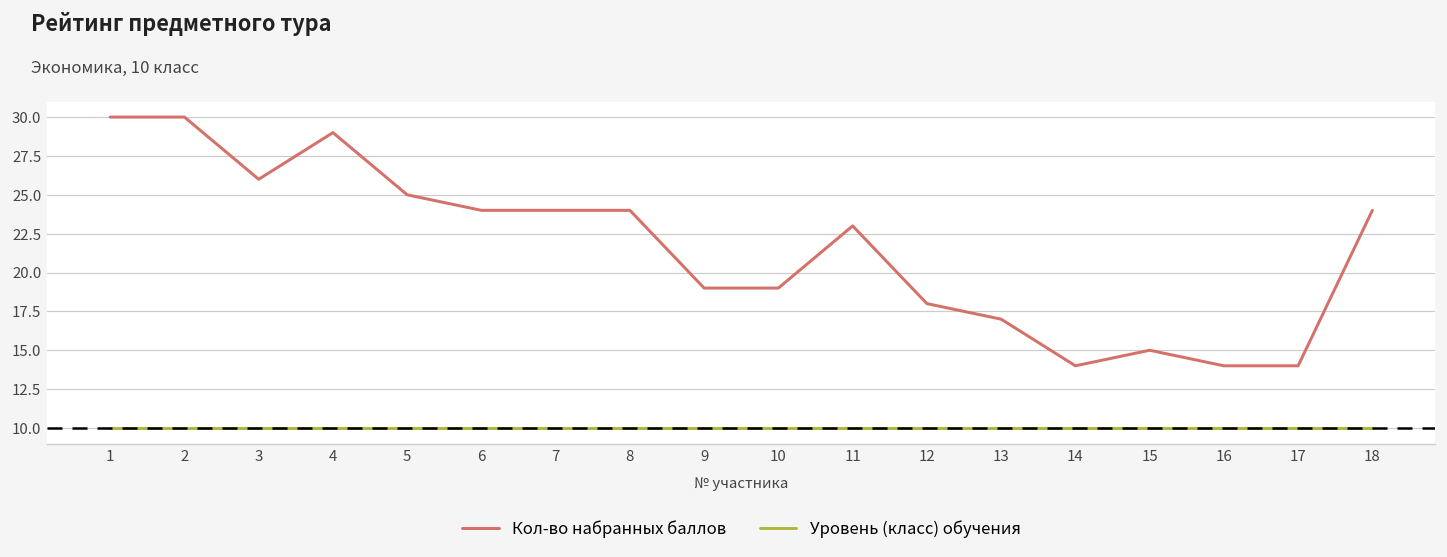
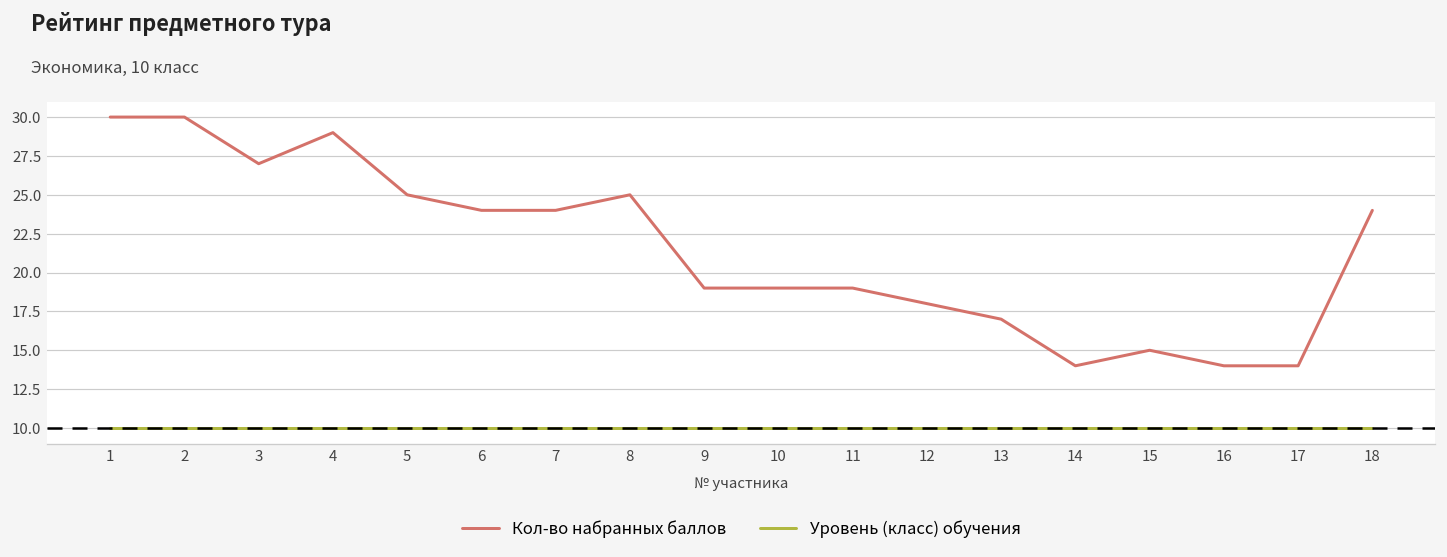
Кол-во набранных баллов, 3: 26 -> 27
Кол-во набранных баллов, 8: 24 -> 25
Кол-во набранных баллов, 11: 23 -> 19
